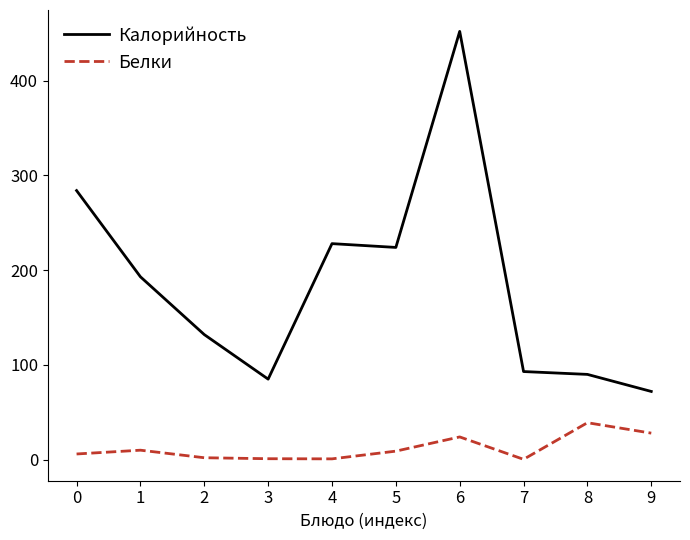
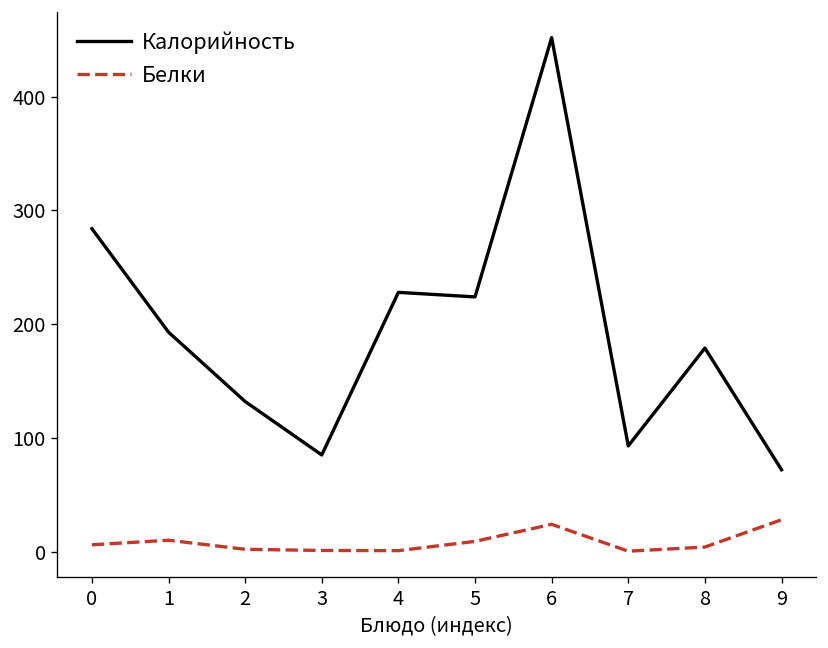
Калорийность, 8: 90 -> 180
Белки, 8: 40 -> 0
